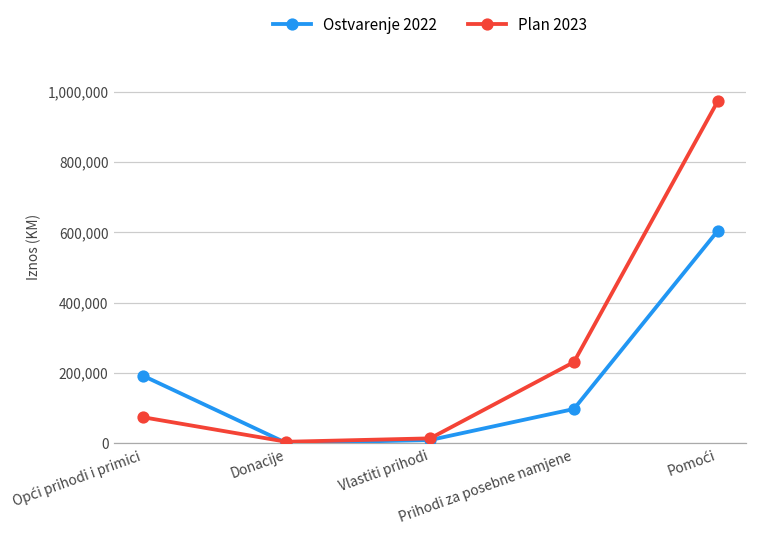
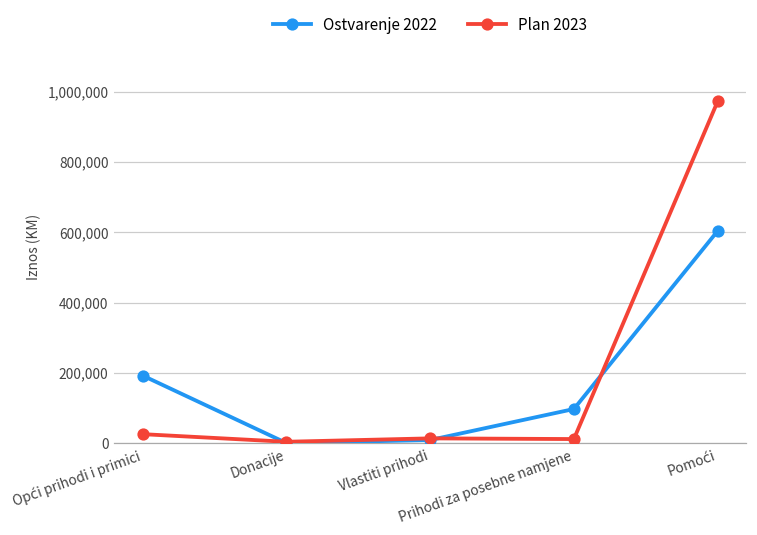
Plan 2023, Opći prihodi i primici: 70,000 -> 30,000
Plan 2023, Prihodi za posebne namjene: 230,000 -> 10,000
